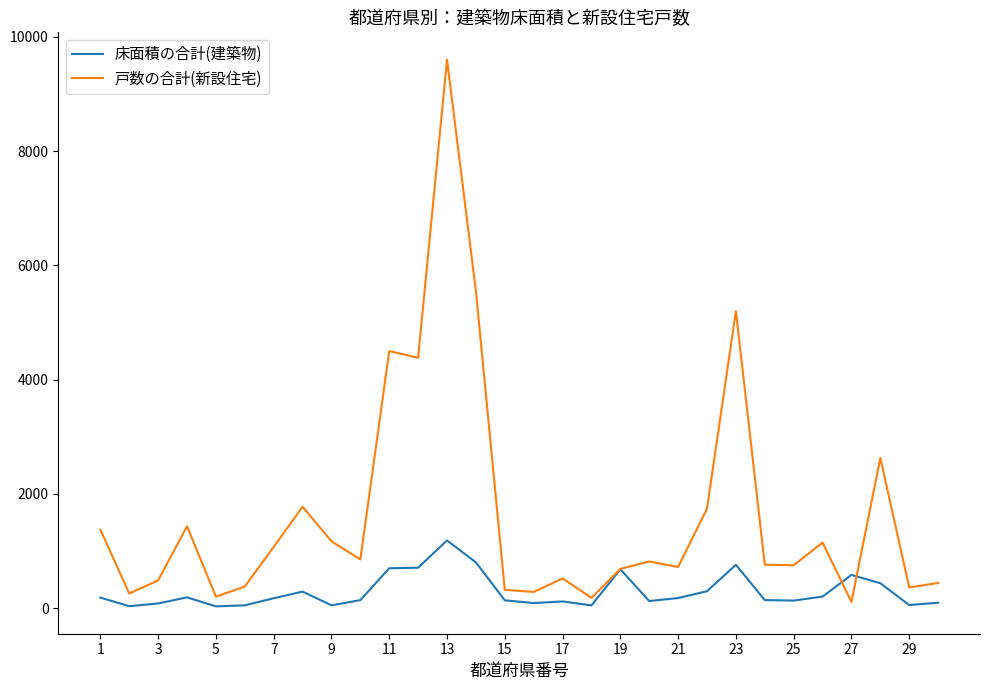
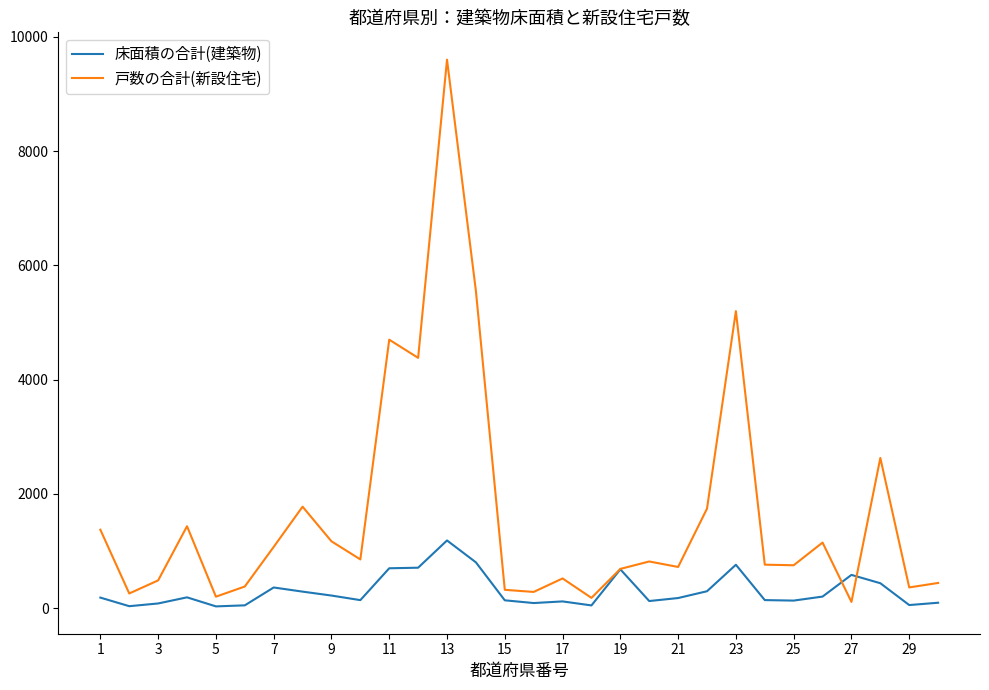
床面積の合計(建築物), 7: 200 -> 400
床面積の合計(建築物), 9: 0 -> 200
戸数の合計(新設住宅), 11: 4500 -> 4700
